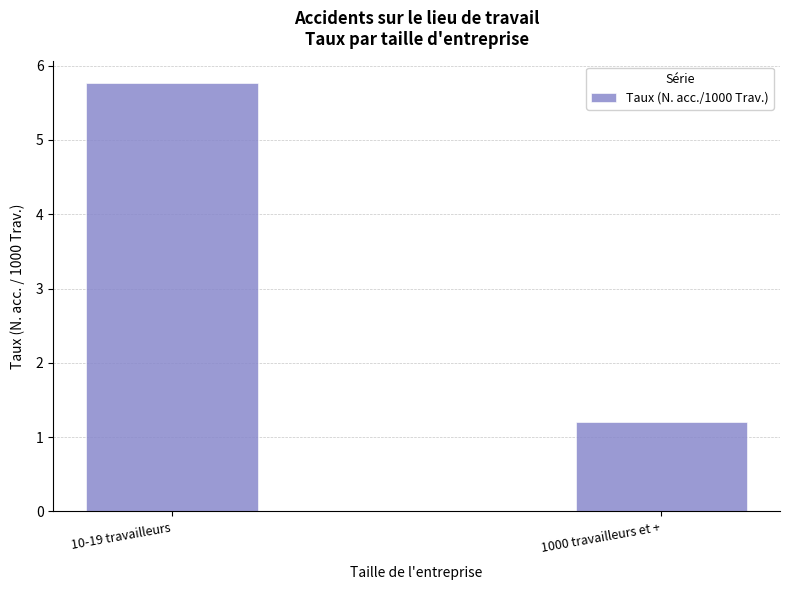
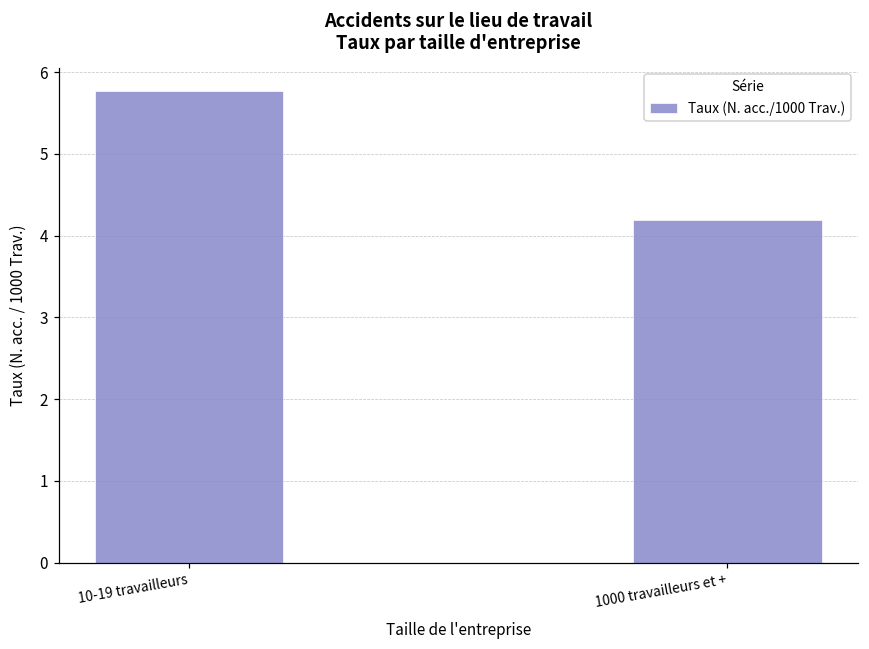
1000 travailleurs et +: 1.2 -> 4.2
